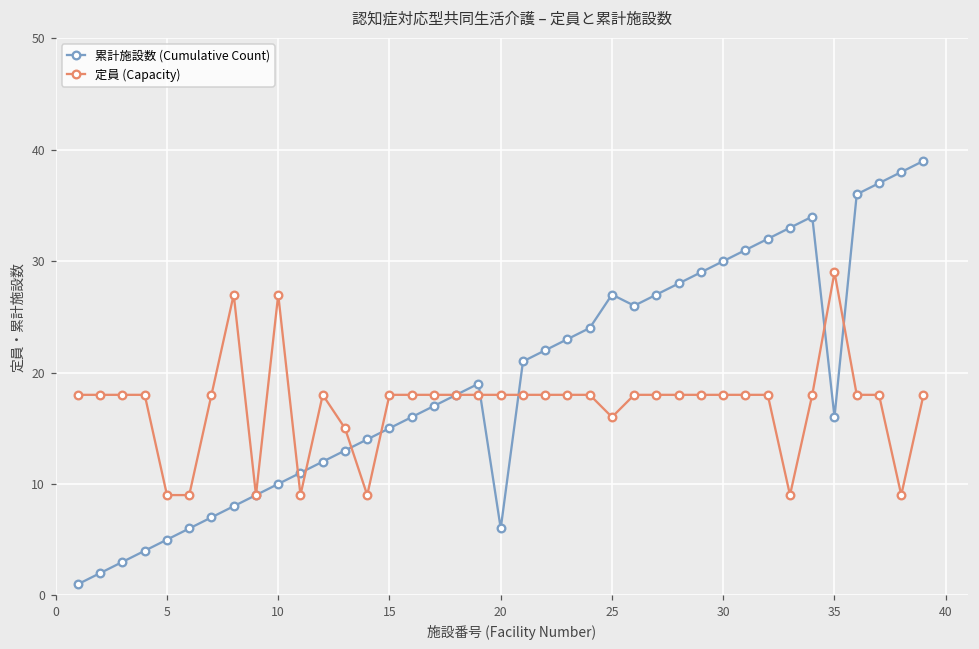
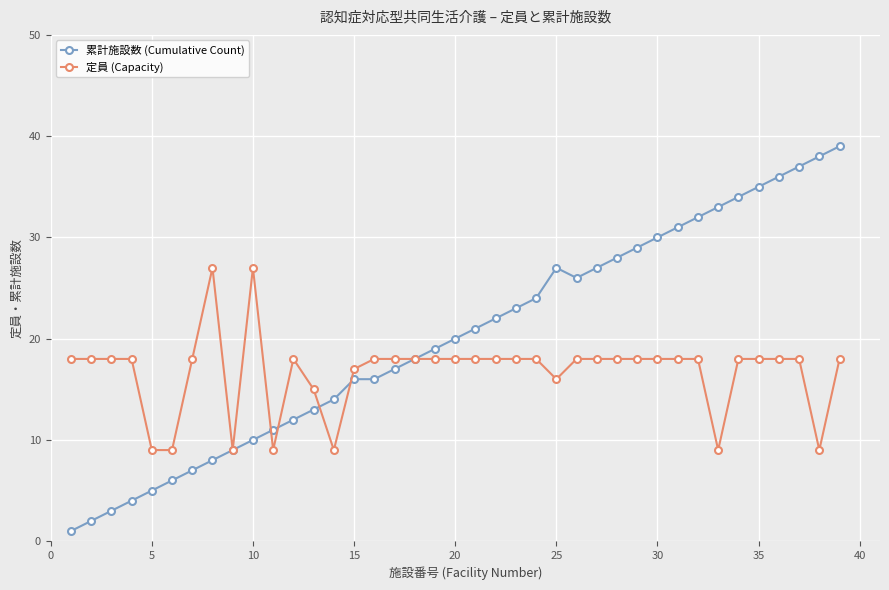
累計施設数 (Cumulative Count), 15: 15 -> 16
定員 (Capacity), 15: 18 -> 17
累計施設数 (Cumulative Count), 20: 6 -> 20
累計施設数 (Cumulative Count), 35: 16 -> 35
定員 (Capacity), 35: 29 -> 18
